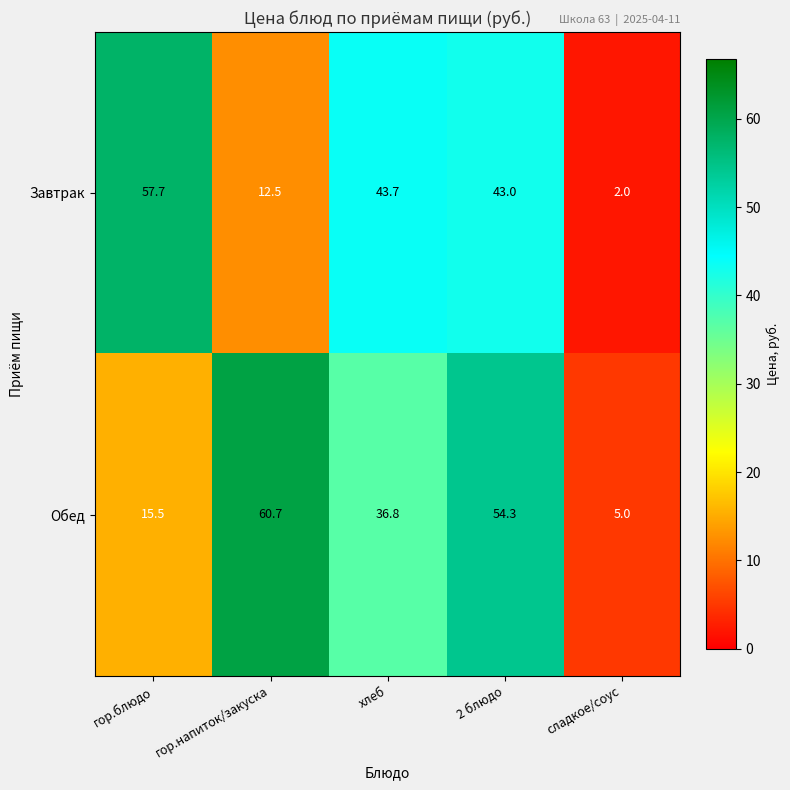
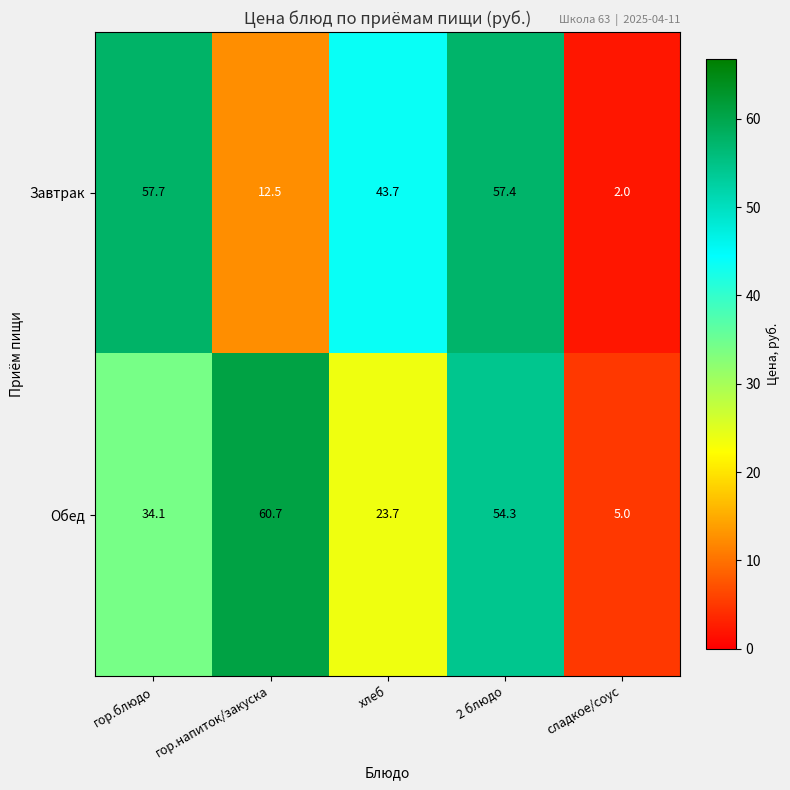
Завтрак, 2 блюдо: 43.0 -> 57.4
Обед, гор.блюдо: 15.5 -> 34.1
Обед, хлеб: 36.8 -> 23.7
